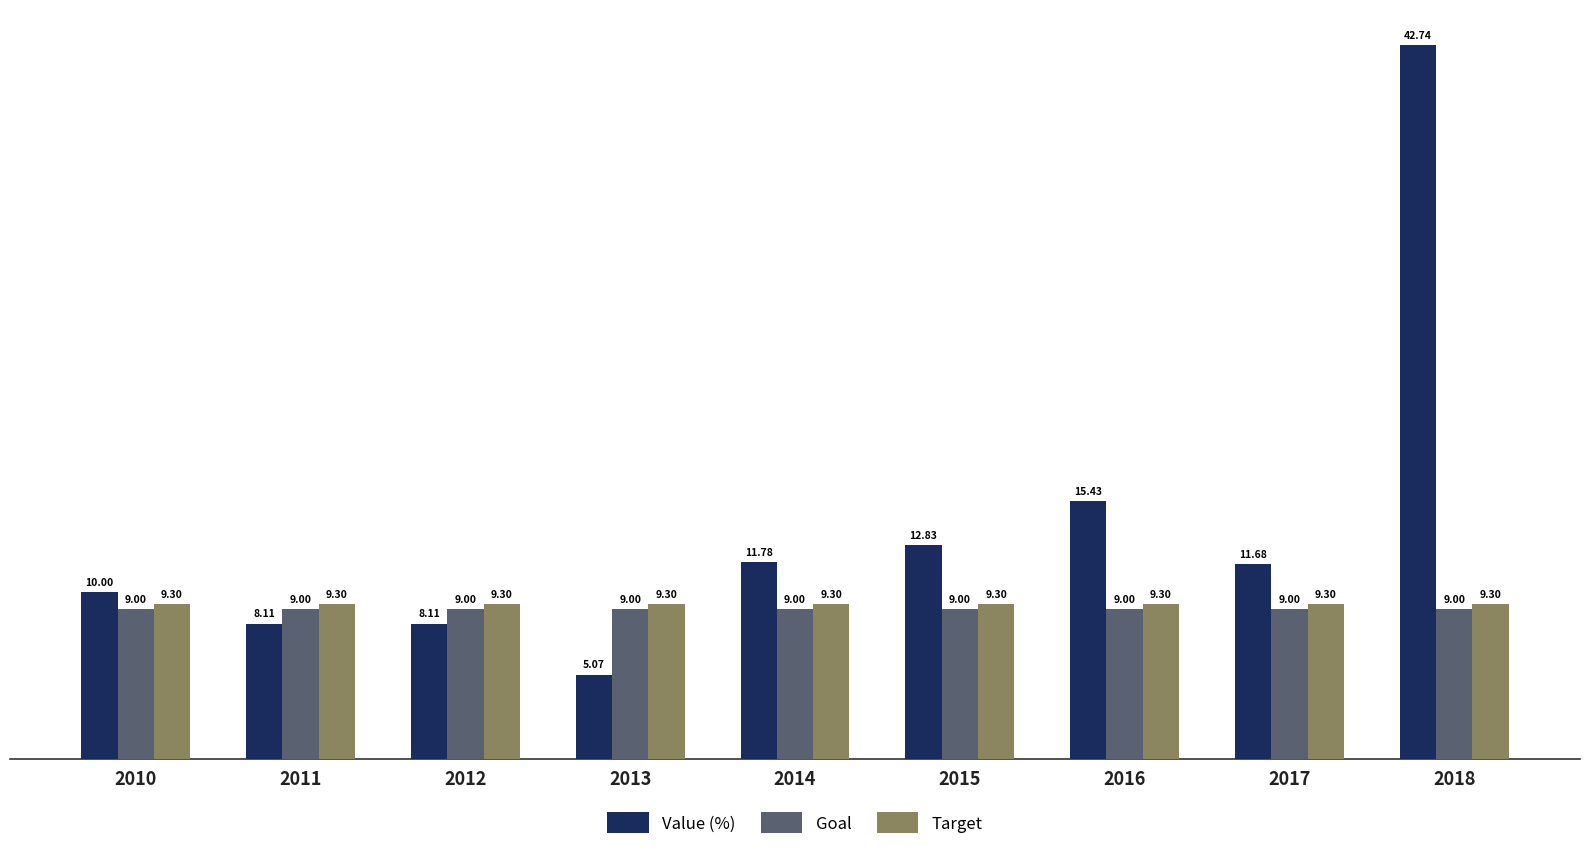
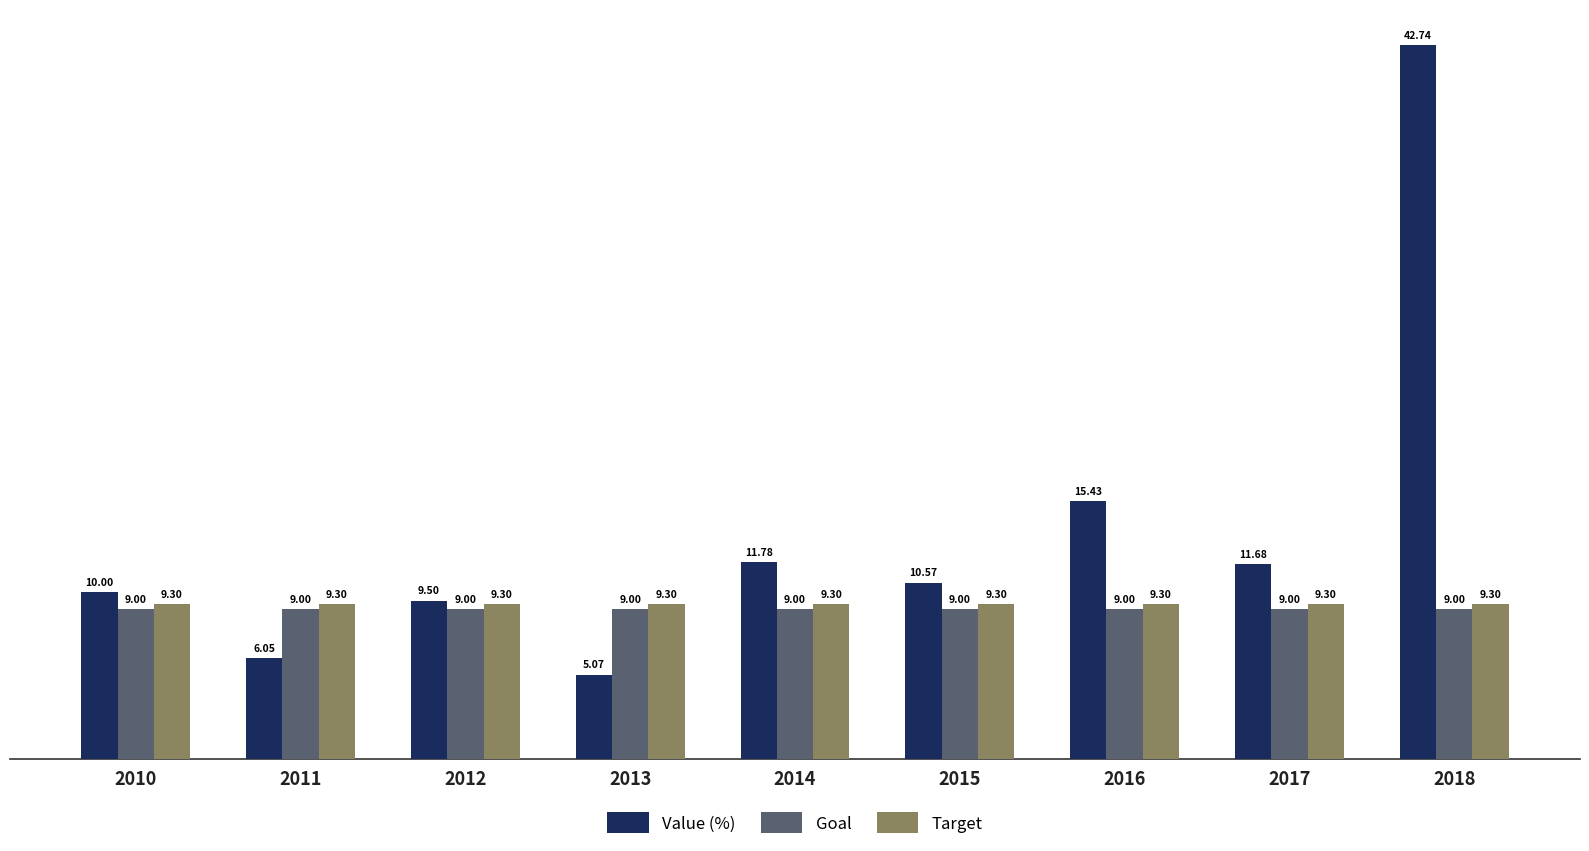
Value (%), 2011: 8.11 -> 6.05
Value (%), 2012: 8.11 -> 9.50
Value (%), 2015: 12.83 -> 10.57
